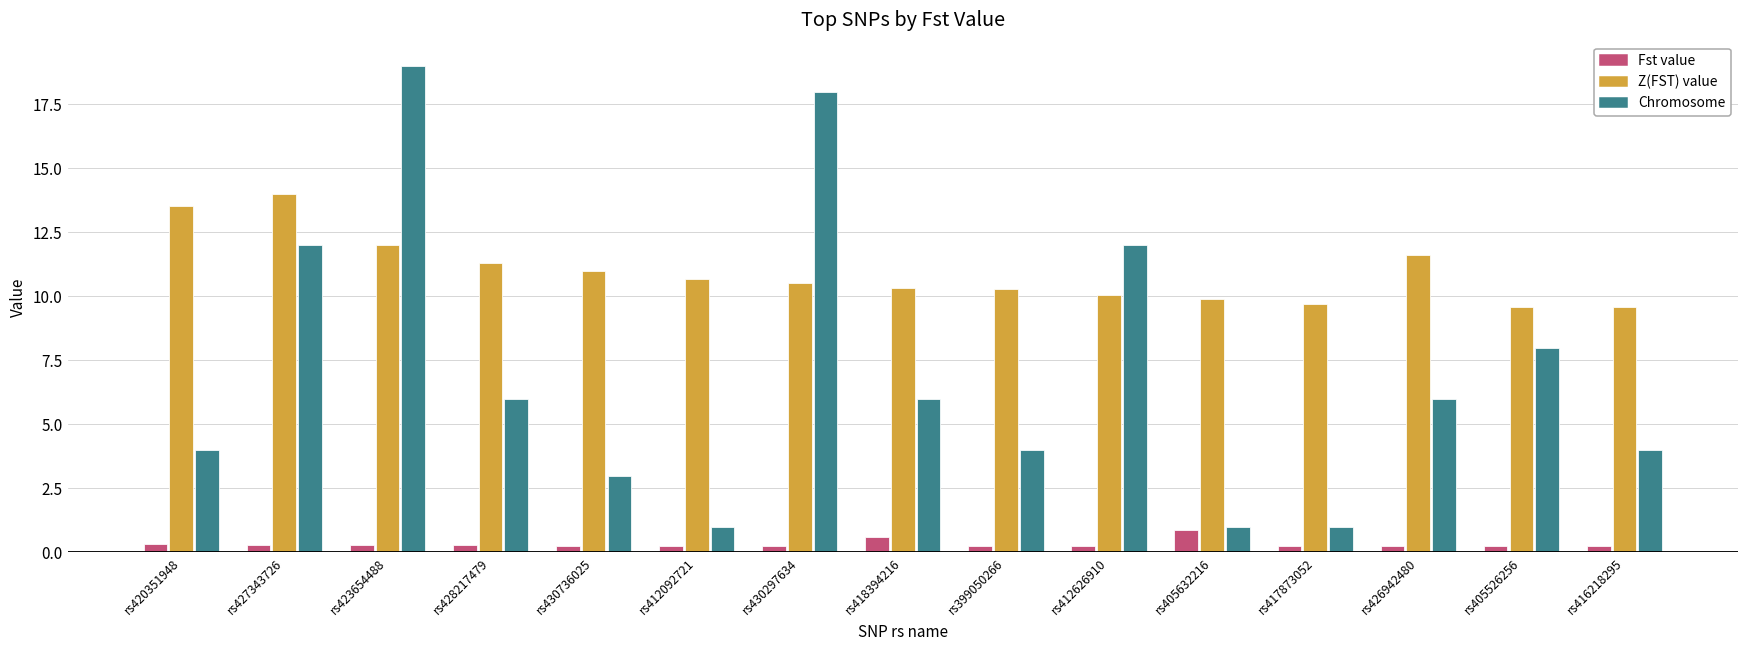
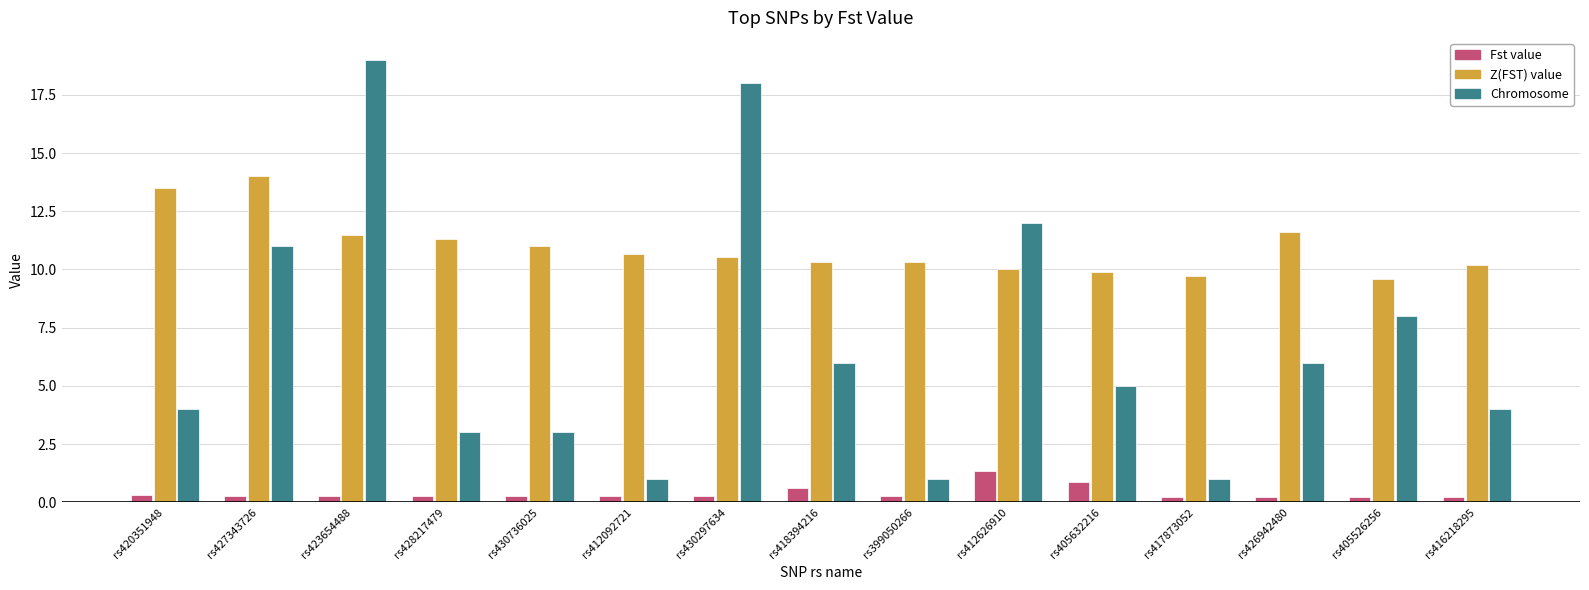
Chromosome, rs427343726: 12 -> 11
Z(FST) value, rs423654488: 12.0 -> 11.5
Chromosome, rs428217479: 6 -> 3
Chromosome, rs399050266: 4 -> 1
Fst value, rs412626910: 0.2 -> 1.3
Chromosome, rs405632216: 1 -> 5
Z(FST) value, rs416218295: 9.6 -> 10.2
